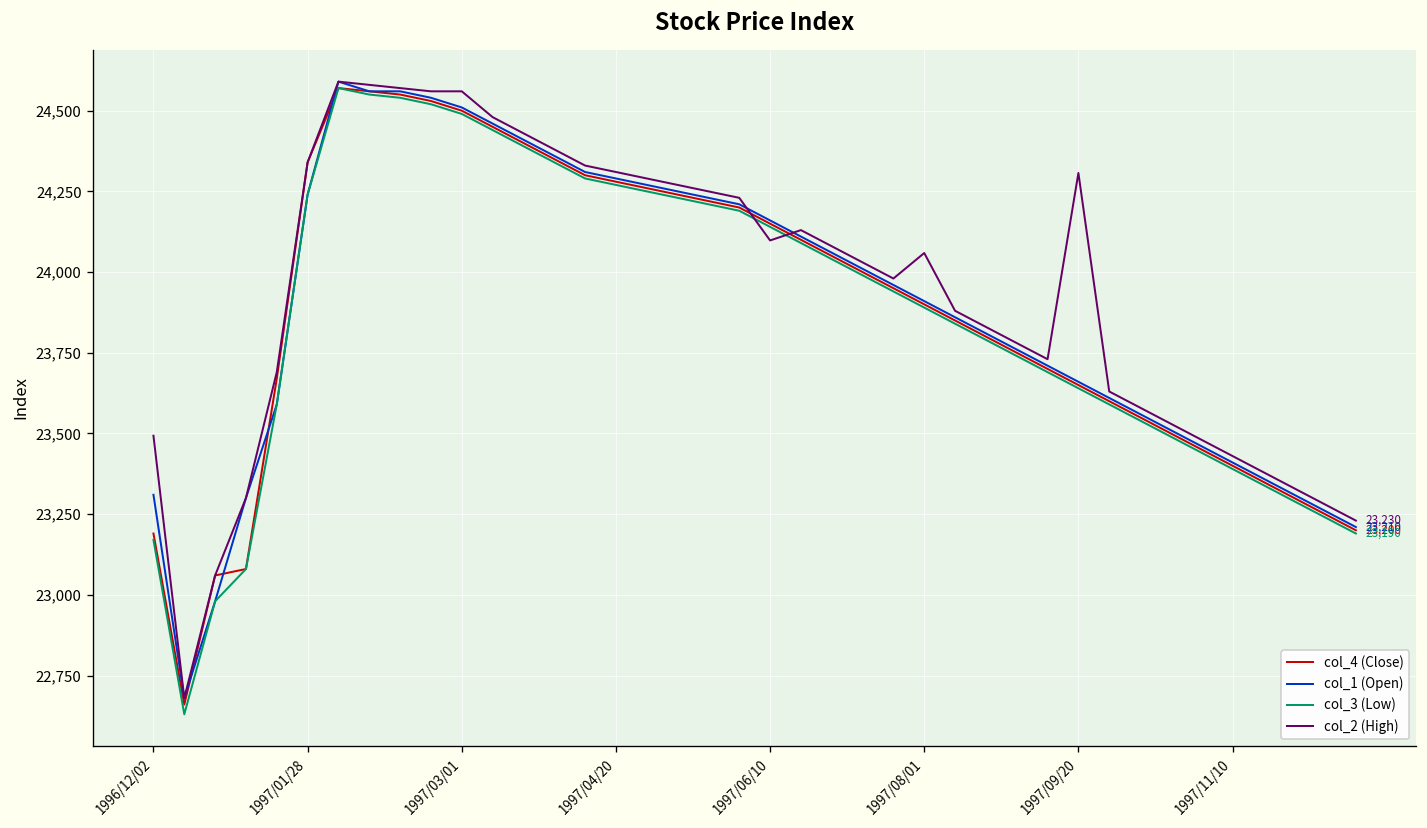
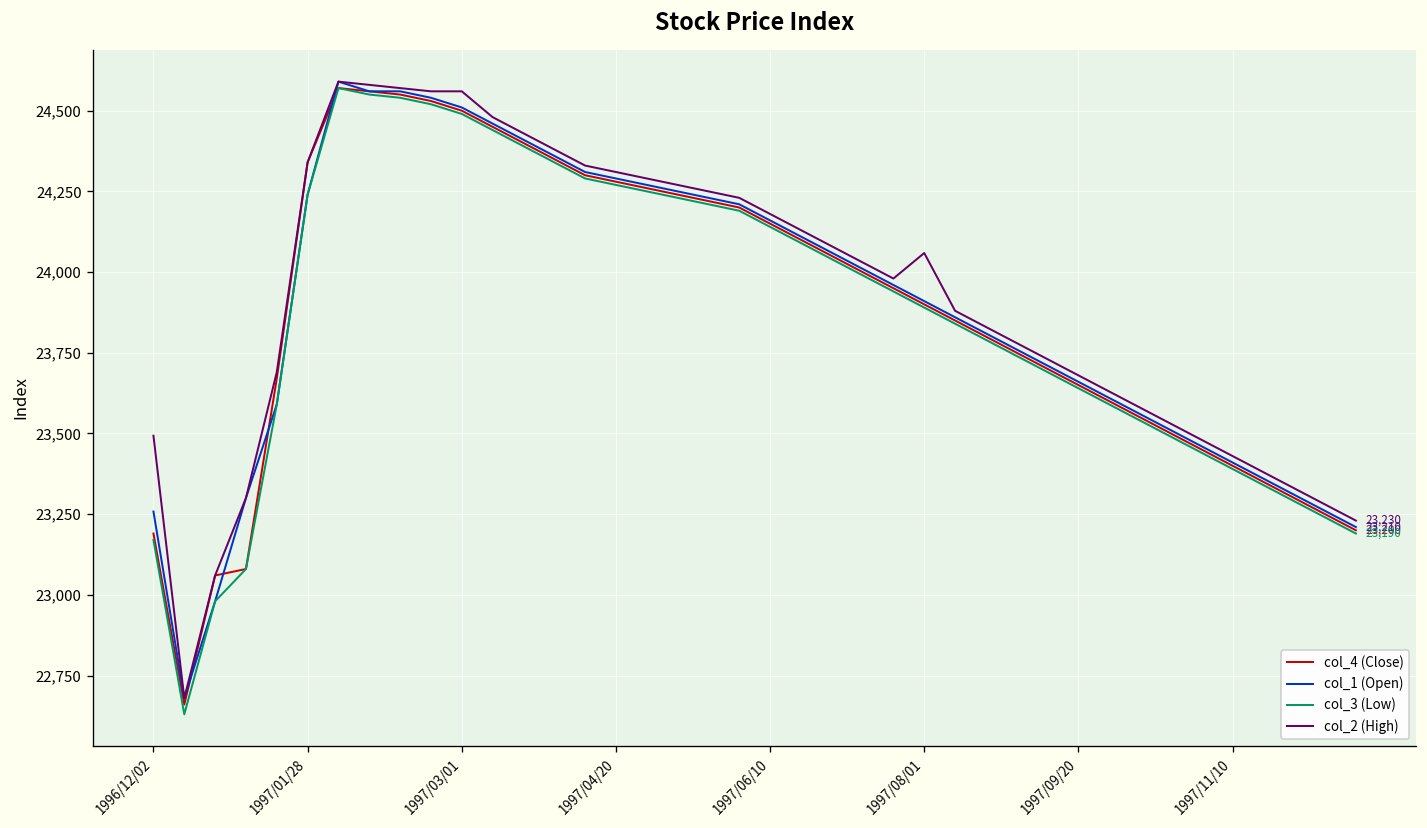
col_1 (Open), 1996/12/02: 23,310 -> 23,260
col_2 (High), 1997/06/10: 24,100 -> 24,180
col_2 (High), 1997/09/20: 24,310 -> 23,680
